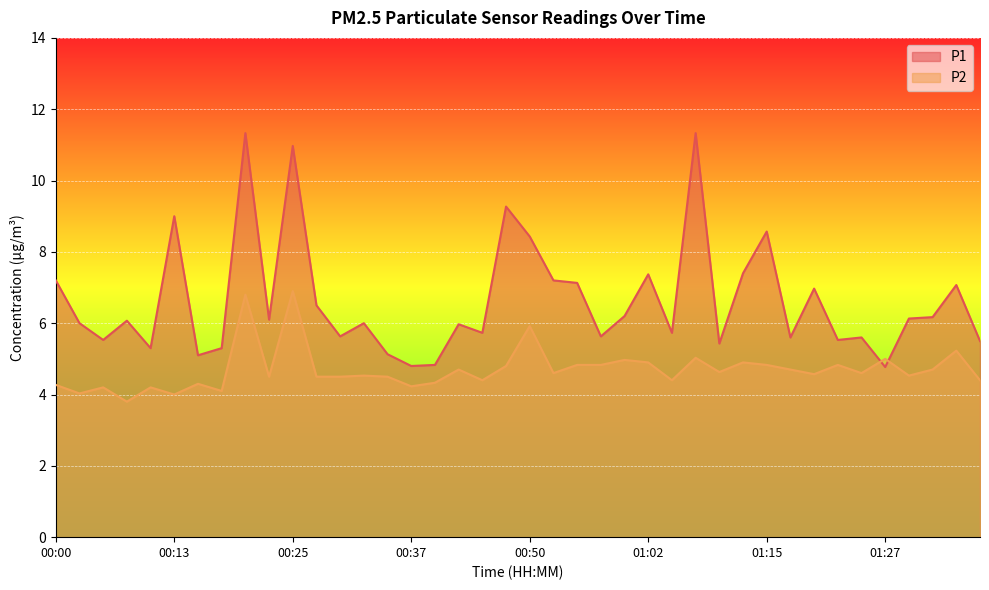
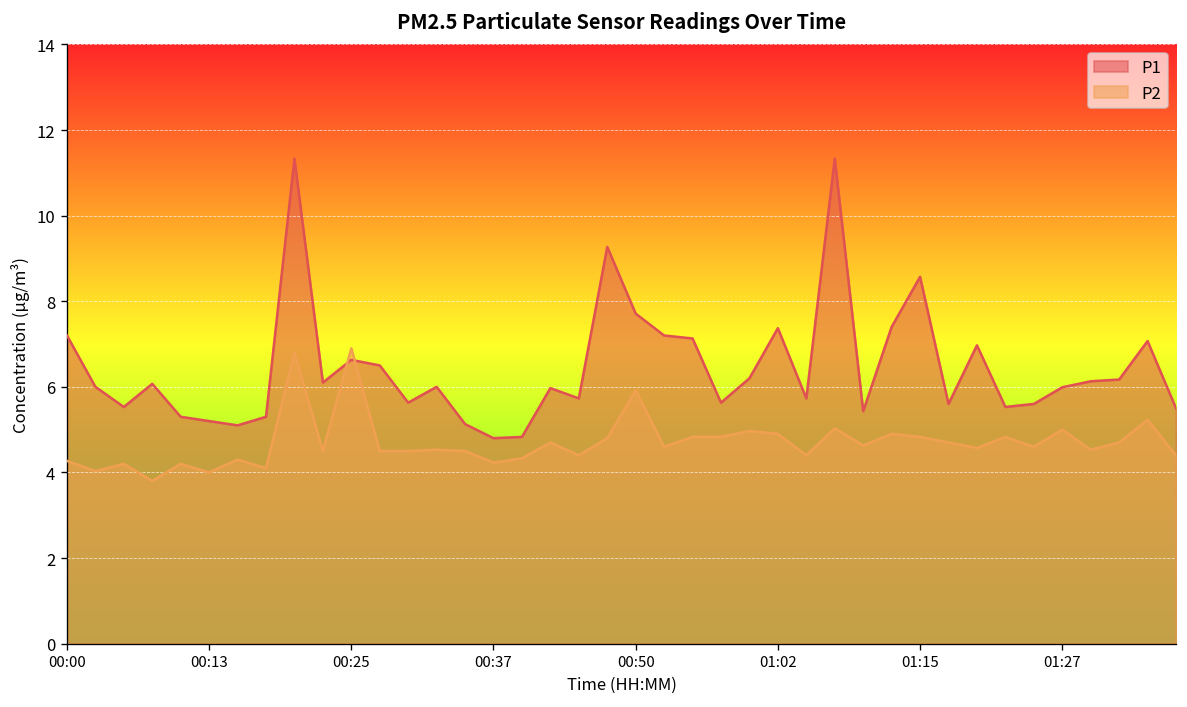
P1, 00:13: 9.0 -> 5.2
P1, 00:25: 11.0 -> 6.6
P1, 00:50: 8.4 -> 7.7
P1, 01:27: 4.8 -> 6.0
